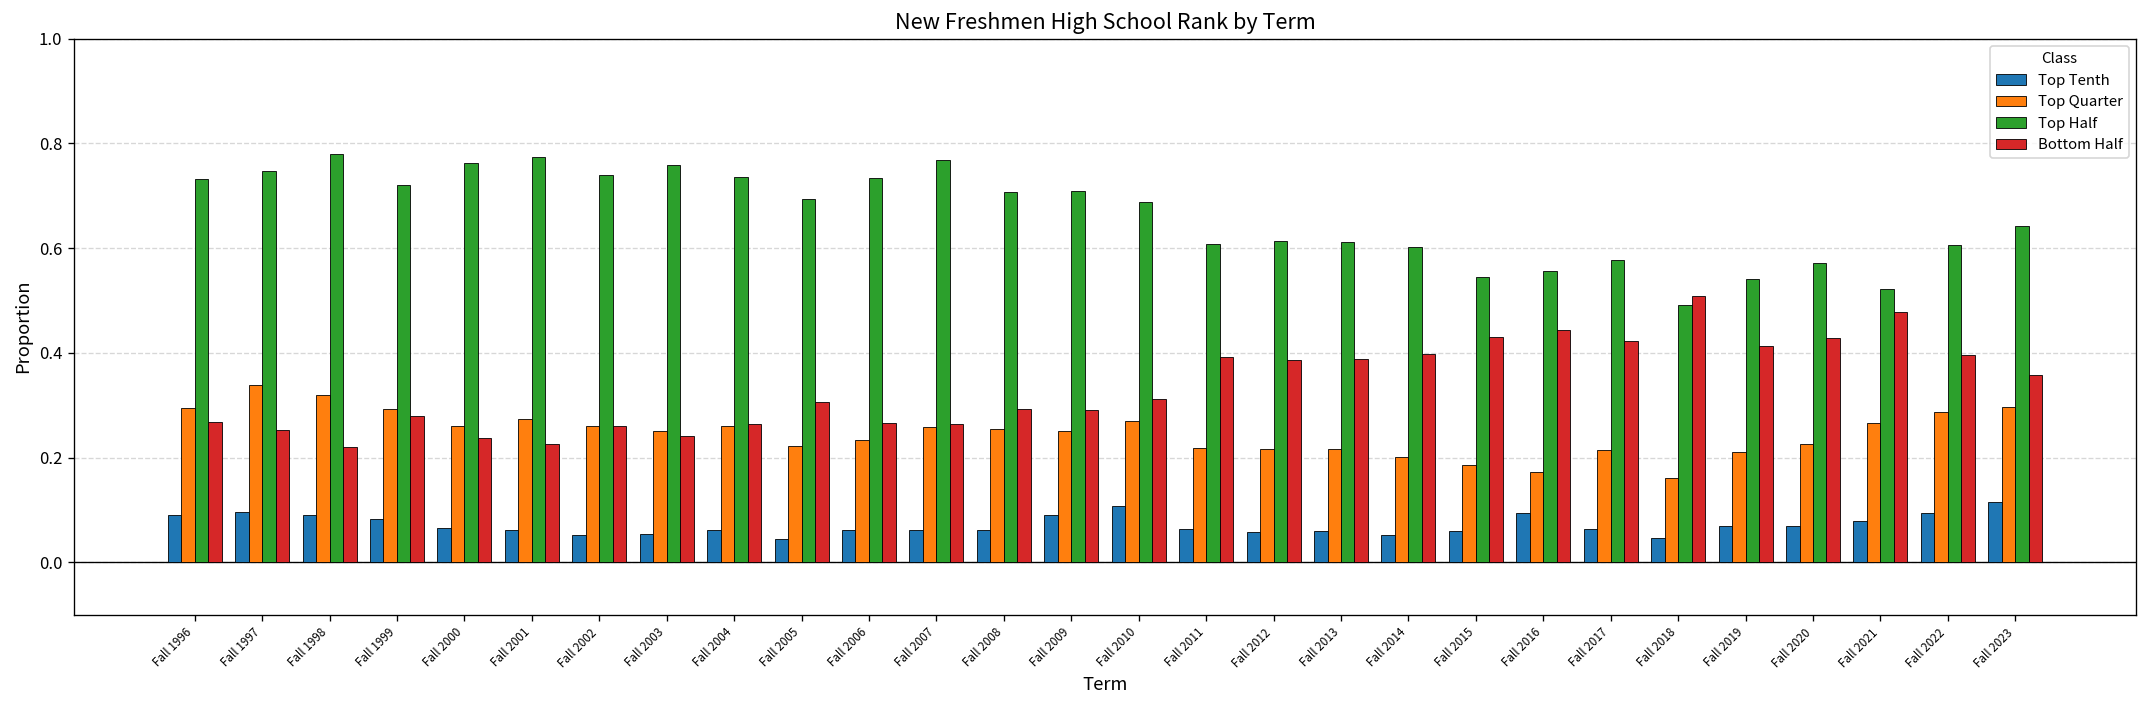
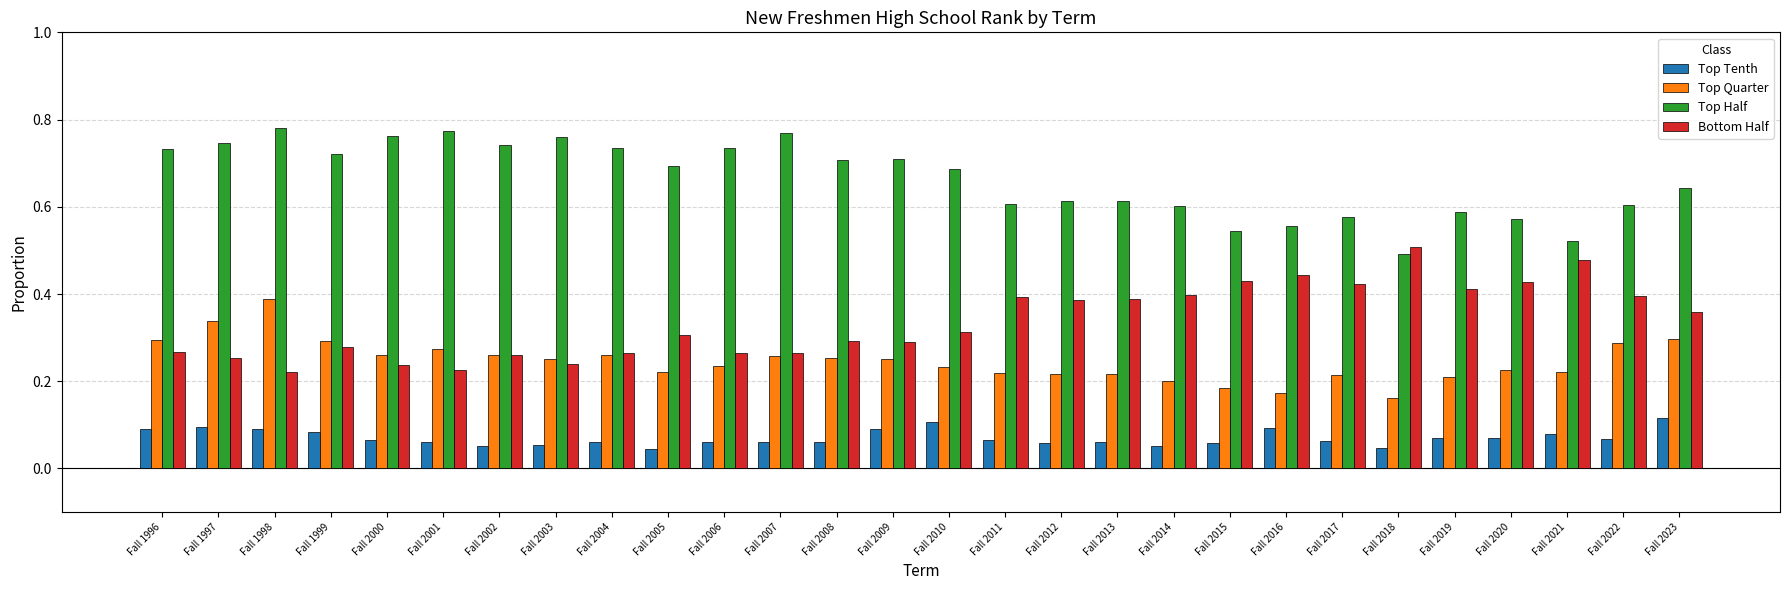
Top Quarter, Fall 1998: 0.32 -> 0.39
Top Quarter, Fall 2010: 0.27 -> 0.23
Top Half, Fall 2019: 0.54 -> 0.59
Top Quarter, Fall 2021: 0.27 -> 0.22
Top Tenth, Fall 2022: 0.09 -> 0.07
